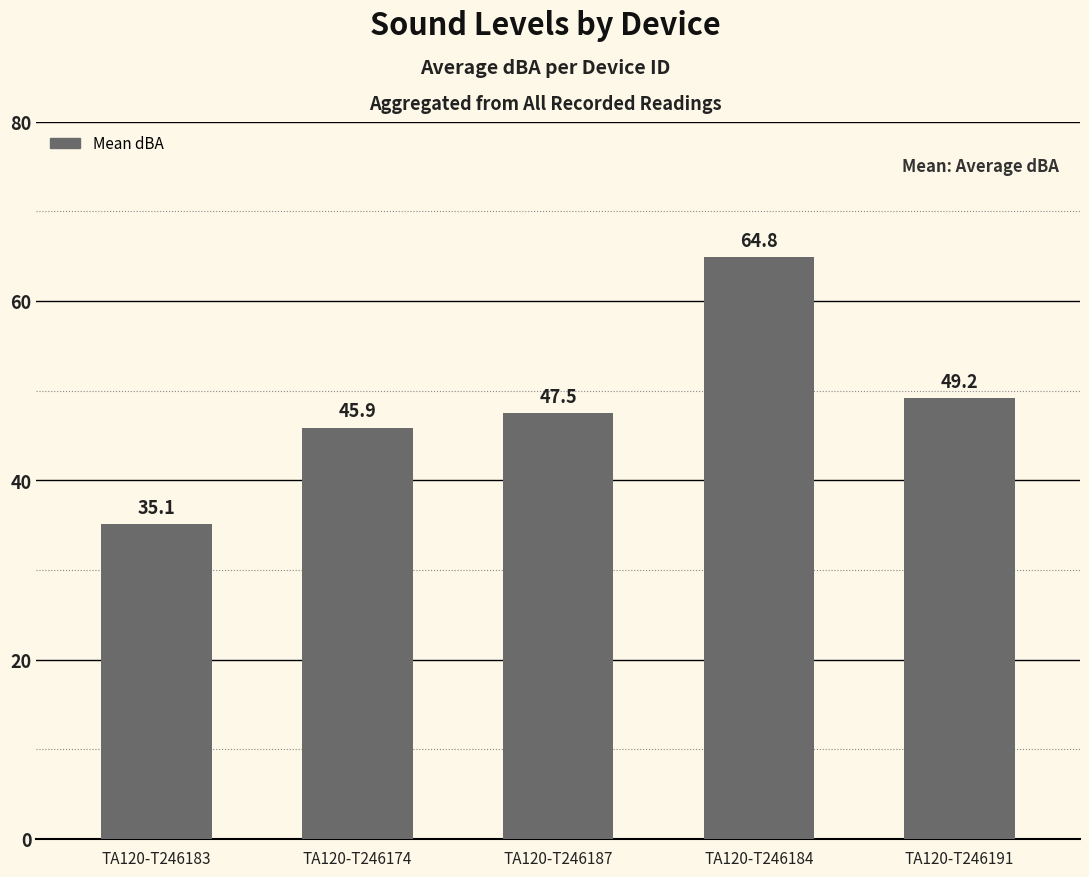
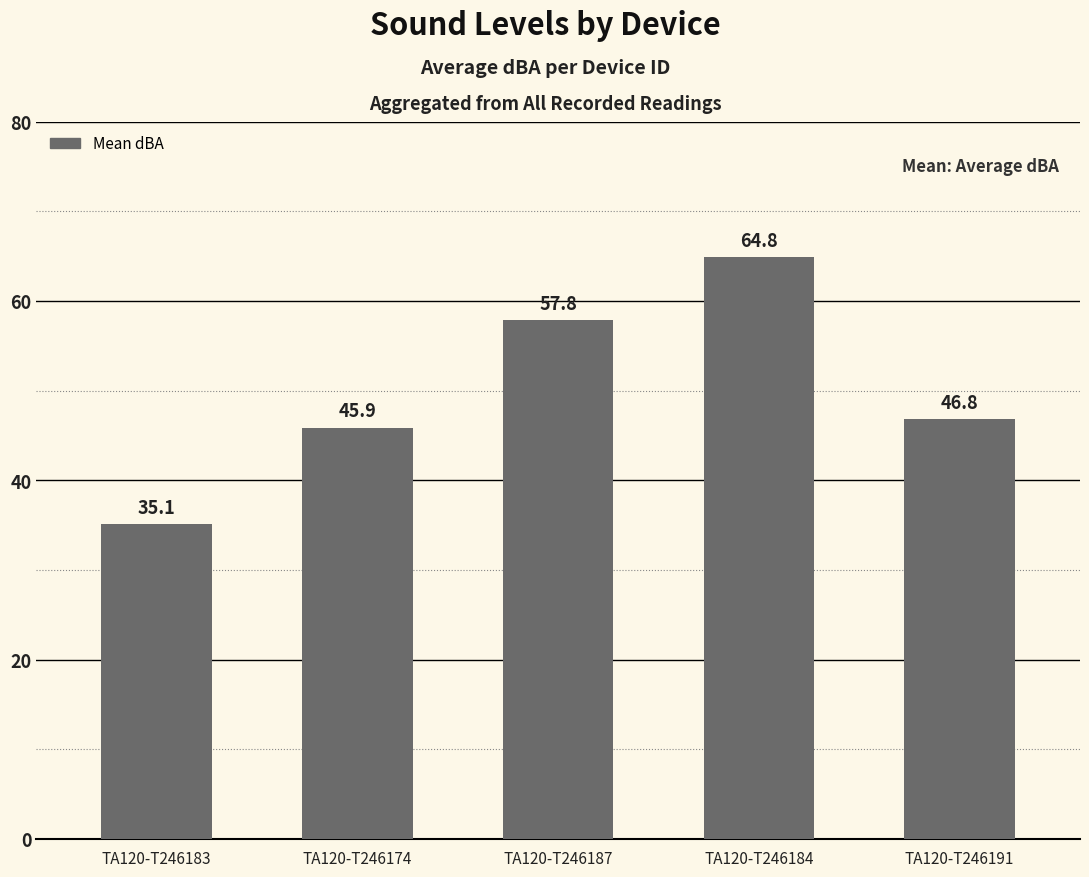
TA120-T246187: 47.5 -> 57.8
TA120-T246191: 49.2 -> 46.8
